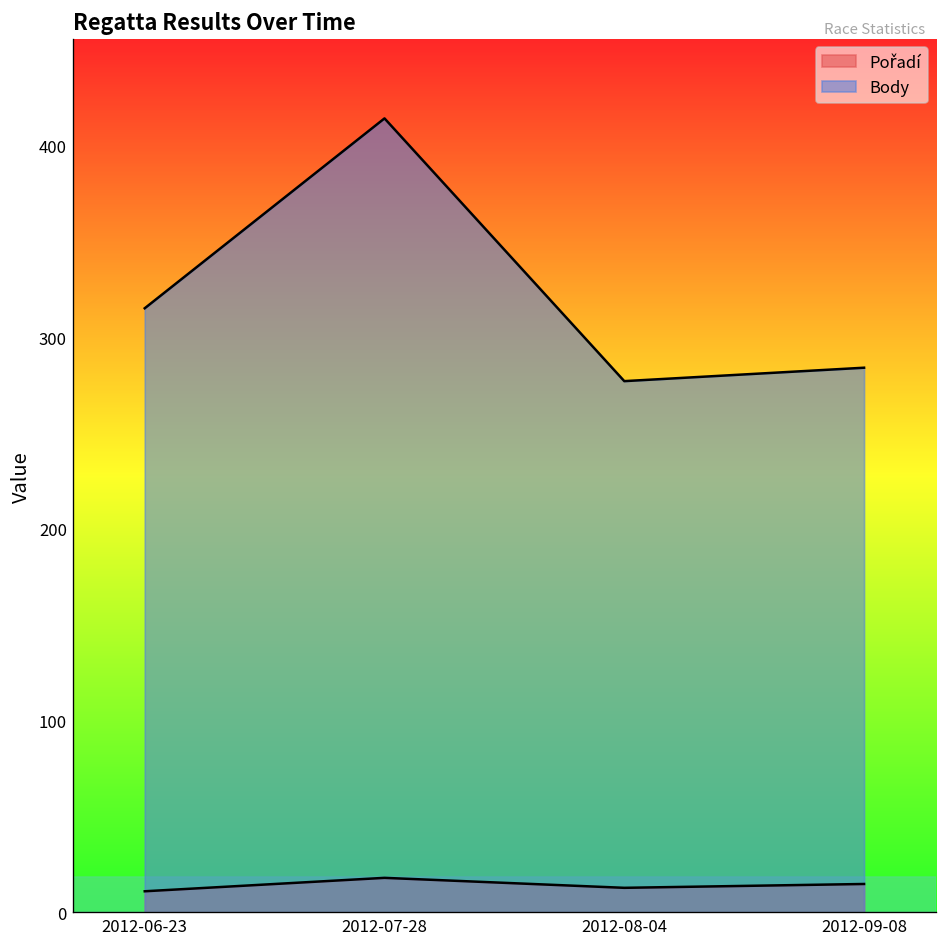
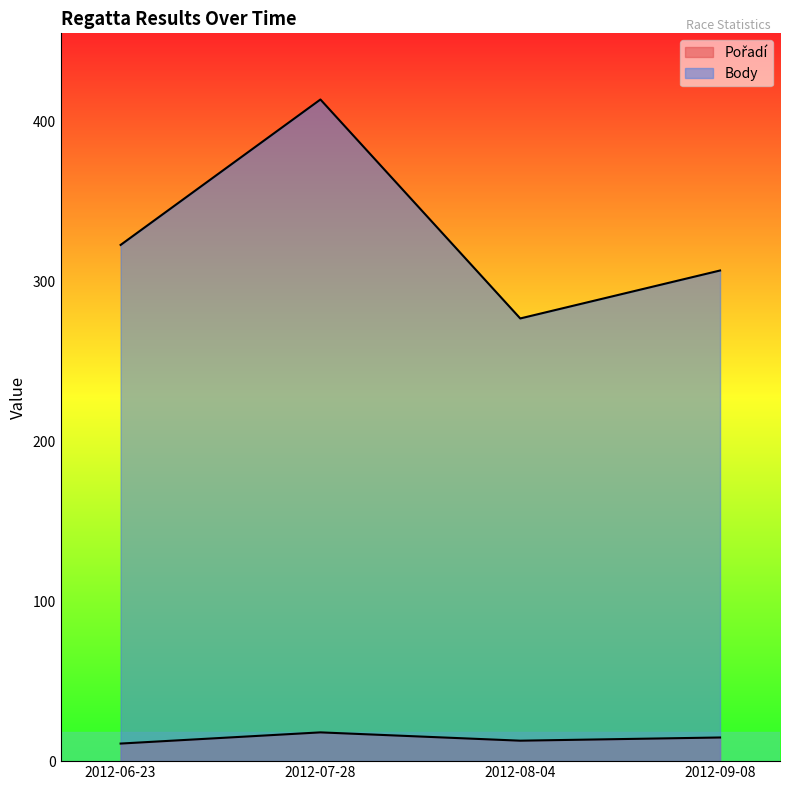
Body, 2012-06-23: 315 -> 323
Body, 2012-09-08: 284 -> 307
